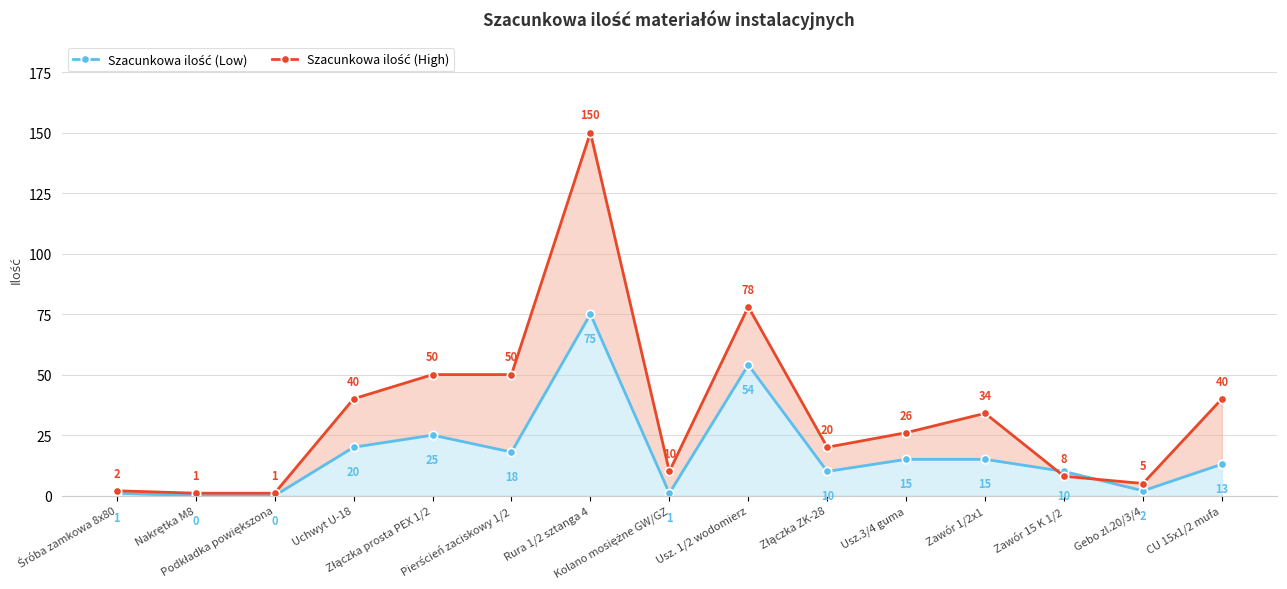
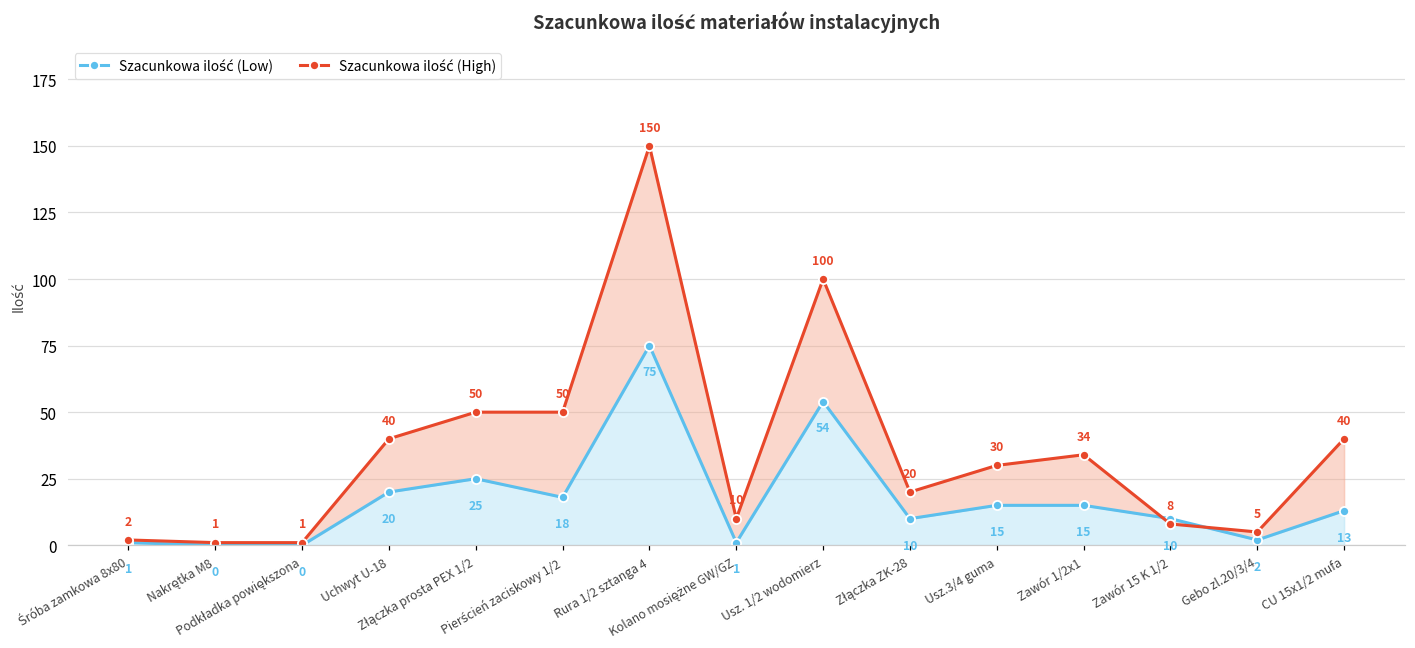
Szacunkowa ilość (High), Usz. 1/2 wodomierz: 78 -> 100
Szacunkowa ilość (High), Usz.3/4 guma: 26 -> 30
